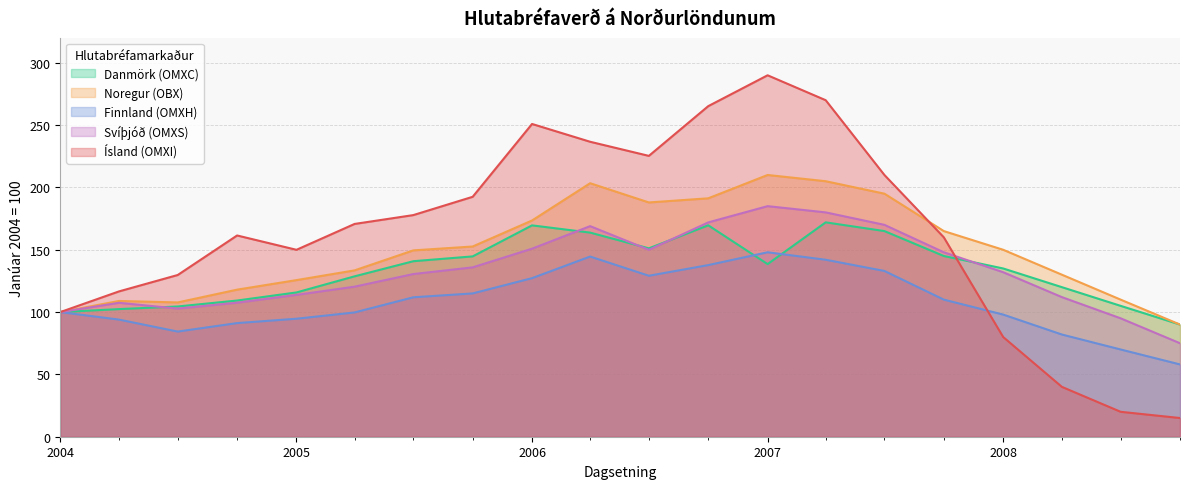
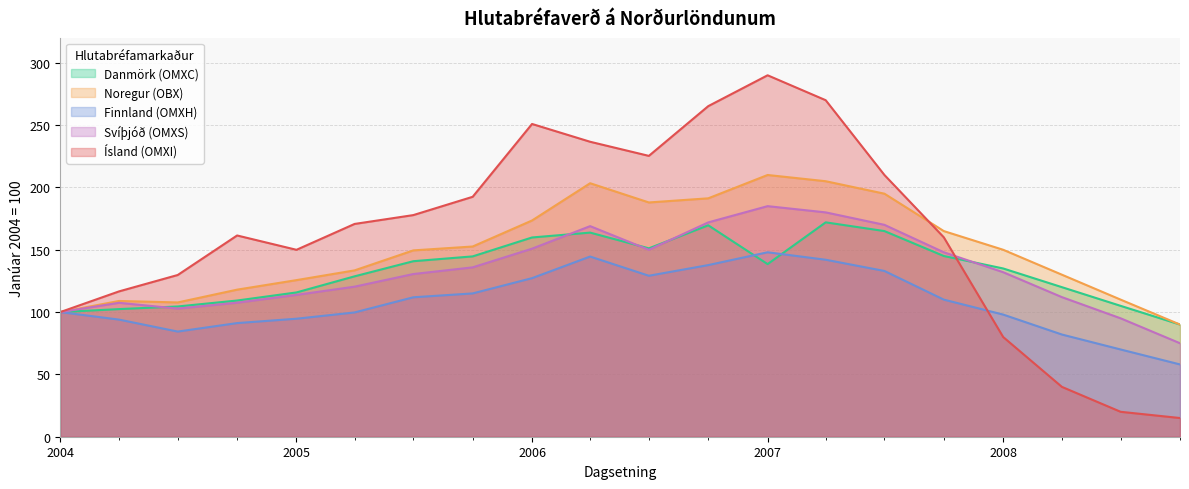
Danmörk (OMXC), 2006: 170 -> 160
